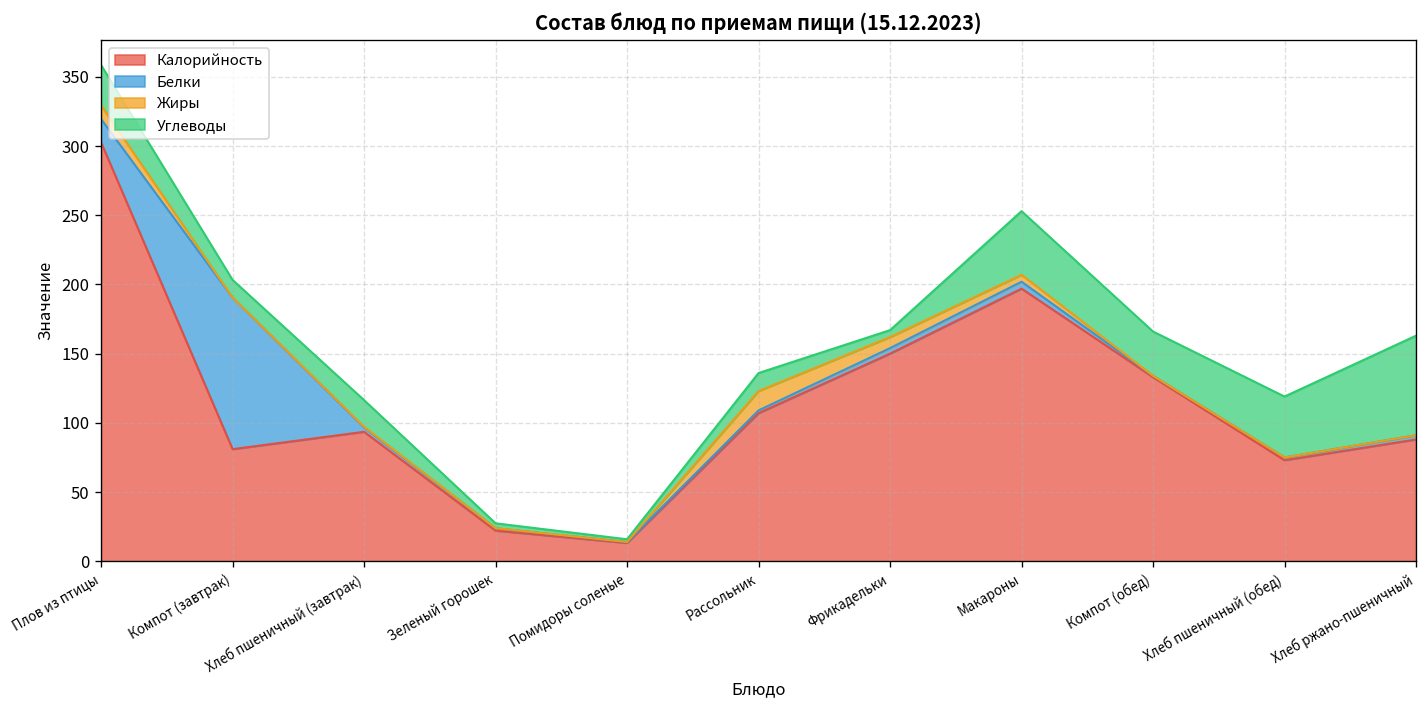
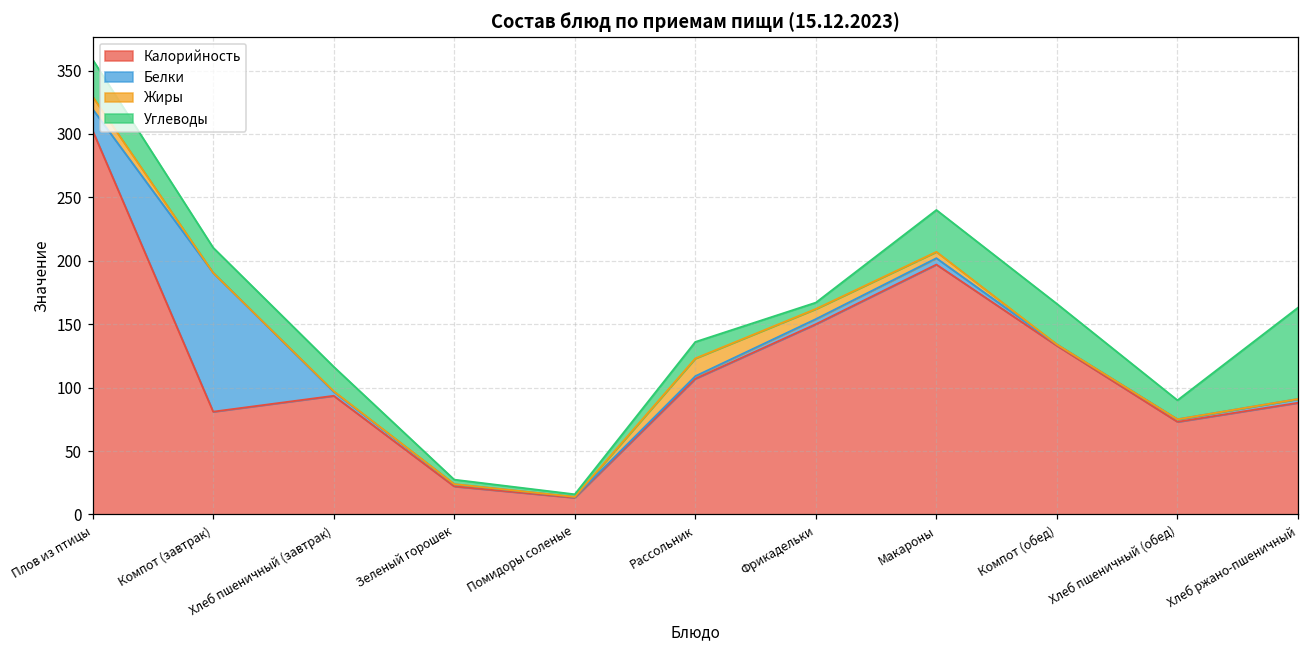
Углеводы, Компот (завтрак): 13 -> 20
Углеводы, Макароны: 46 -> 33
Углеводы, Хлеб пшеничный (обед): 44 -> 15
